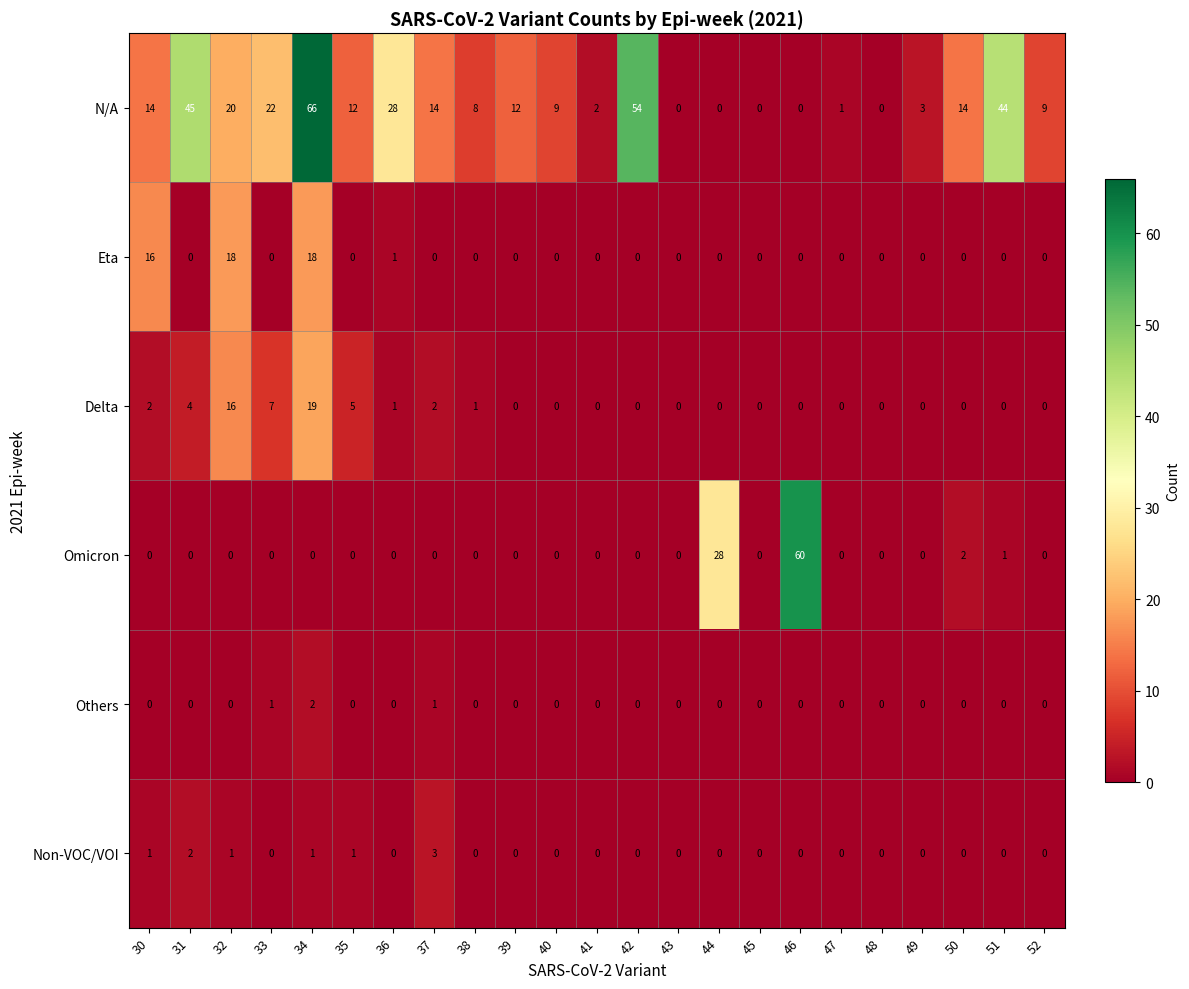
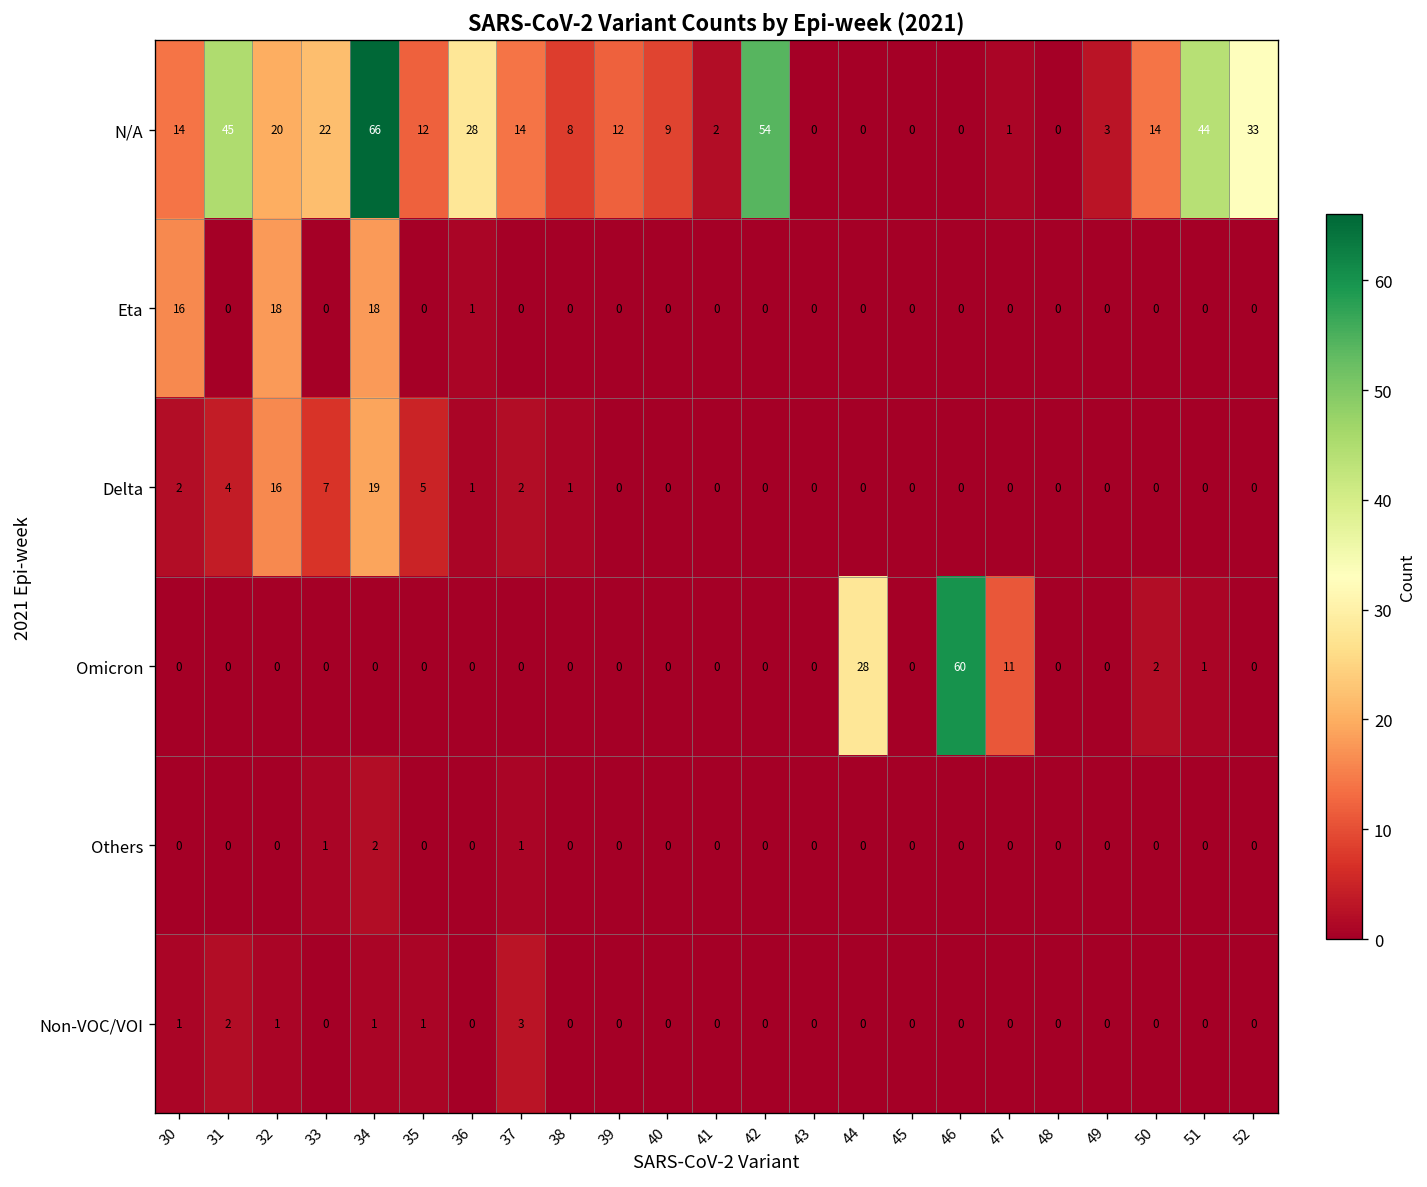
N/A, 52: 9 -> 33
Omicron, 47: 0 -> 11
